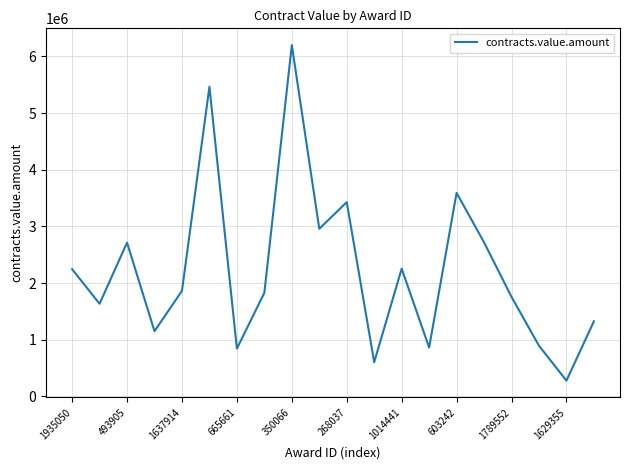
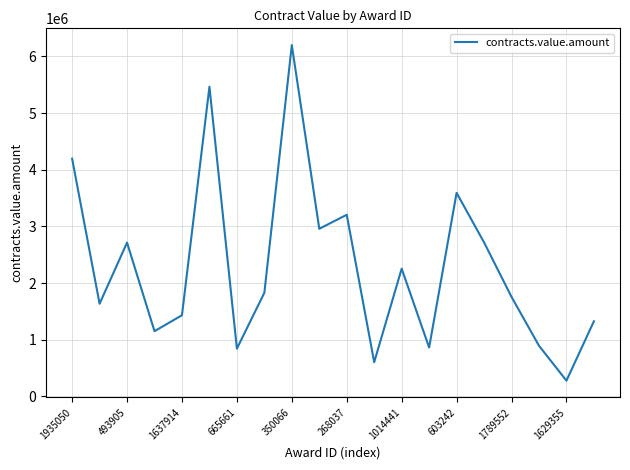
1935050: 2200000 -> 4200000
1637914: 1900000 -> 1400000
268037: 3400000 -> 3200000
